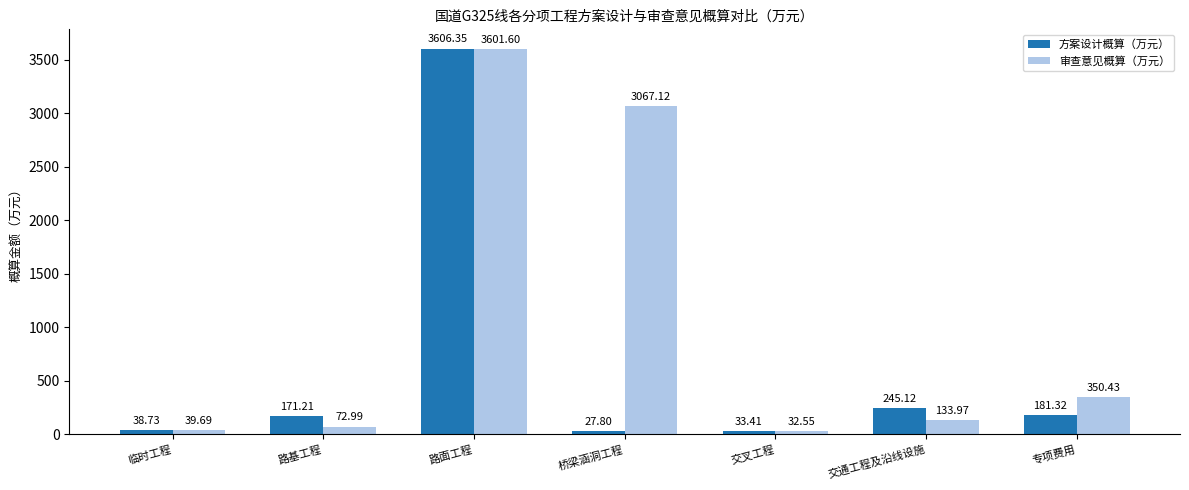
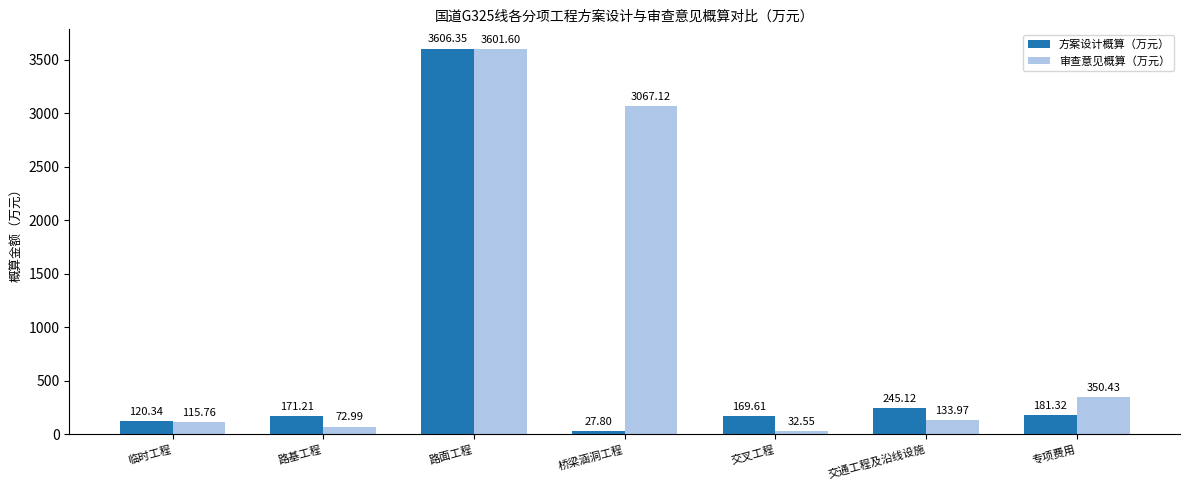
方案设计概算（万元）, 临时工程: 38.73 -> 120.34
审查意见概算（万元）, 临时工程: 39.69 -> 115.76
方案设计概算（万元）, 交叉工程: 33.41 -> 169.61
